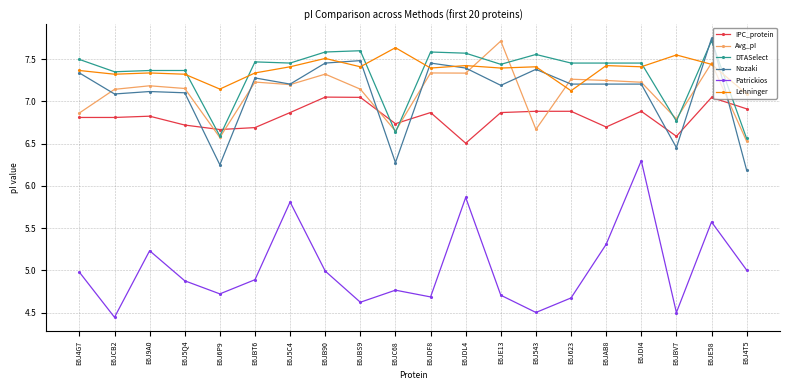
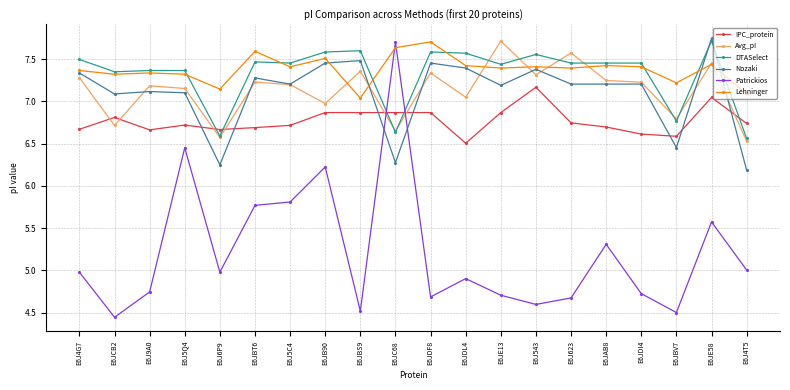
IPC_protein, E6J4G7: 6.8 -> 6.7
Avg_pI, E6J4G7: 6.9 -> 7.3
Avg_pI, E6JCB2: 7.1 -> 6.7
IPC_protein, E6J9A0: 6.8 -> 6.7
Patrickios, E6J9A0: 5.2 -> 4.7
Patrickios, E6J5Q4: 4.9 -> 6.5
Patrickios, E6J6P9: 4.7 -> 5.0
Patrickios, E6JBT6: 4.9 -> 5.8
Lehninger, E6JBT6: 7.3 -> 7.6
IPC_protein, E6J5C4: 6.9 -> 6.7
IPC_protein, E6JB90: 7.1 -> 6.9
Avg_pI, E6JB90: 7.3 -> 7.0
Patrickios, E6JB90: 5.0 -> 6.2
IPC_protein, E6JBS9: 7.0 -> 6.9
Avg_pI, E6JBS9: 7.1 -> 7.4
Patrickios, E6JBS9: 4.6 -> 4.5
Lehninger, E6JBS9: 7.4 -> 7.0
IPC_protein, E6JC68: 6.7 -> 6.9
Patrickios, E6JC68: 4.8 -> 7.7
Lehninger, E6JDF8: 7.4 -> 7.7
Avg_pI, E6JDL4: 7.3 -> 7.0
Patrickios, E6JDL4: 5.9 -> 4.9
IPC_protein, E6J543: 6.9 -> 7.2
Avg_pI, E6J543: 6.7 -> 7.3
Patrickios, E6J543: 4.5 -> 4.6
IPC_protein, E6J623: 6.9 -> 6.7
Avg_pI, E6J623: 7.3 -> 7.6
Lehninger, E6J623: 7.1 -> 7.4
IPC_protein, E6JDI4: 6.9 -> 6.6
Patrickios, E6JDI4: 6.3 -> 4.7
Lehninger, E6JBV7: 7.6 -> 7.2
IPC_protein, E6J4T5: 6.9 -> 6.7
